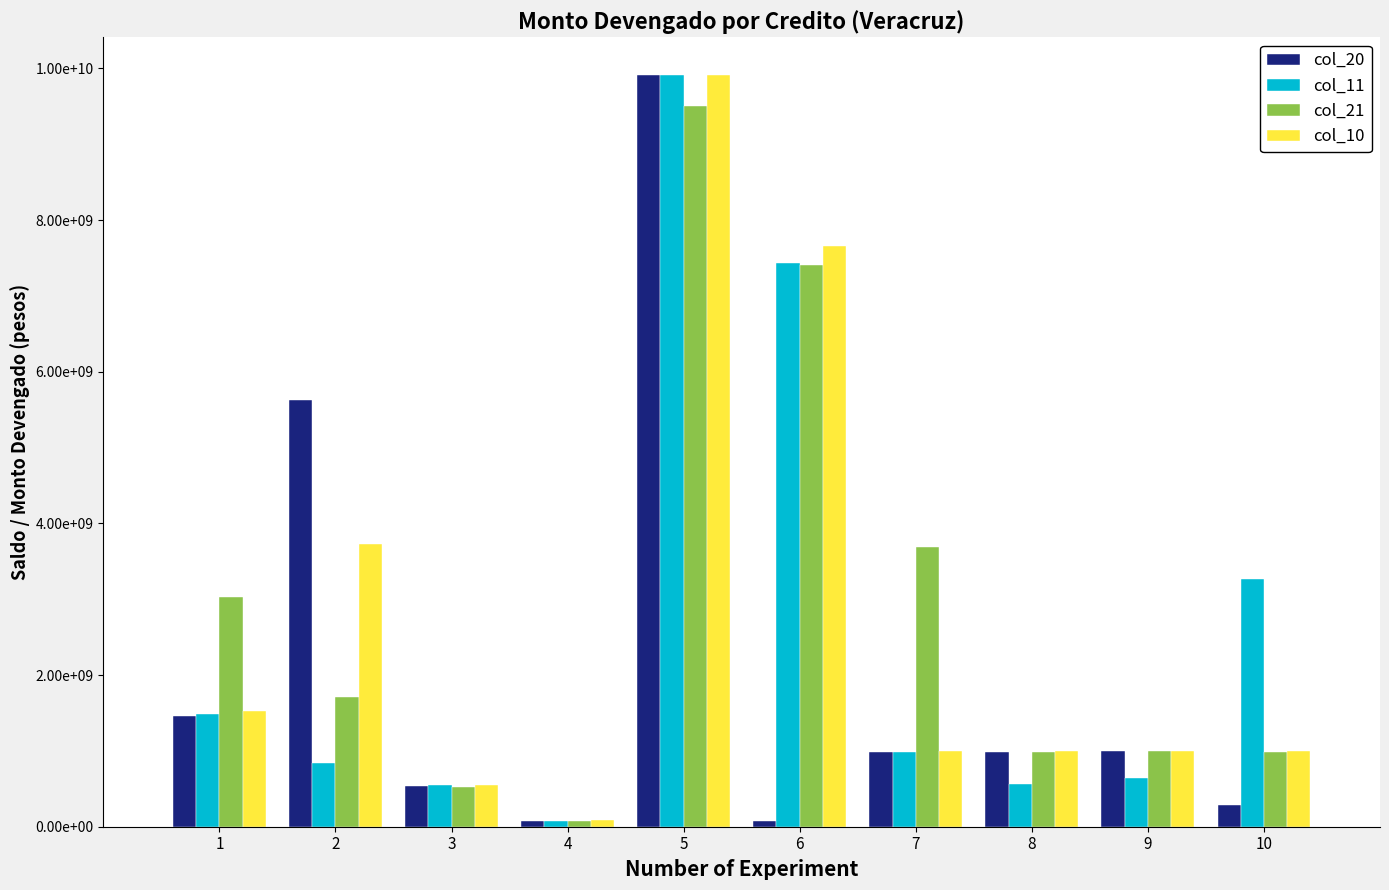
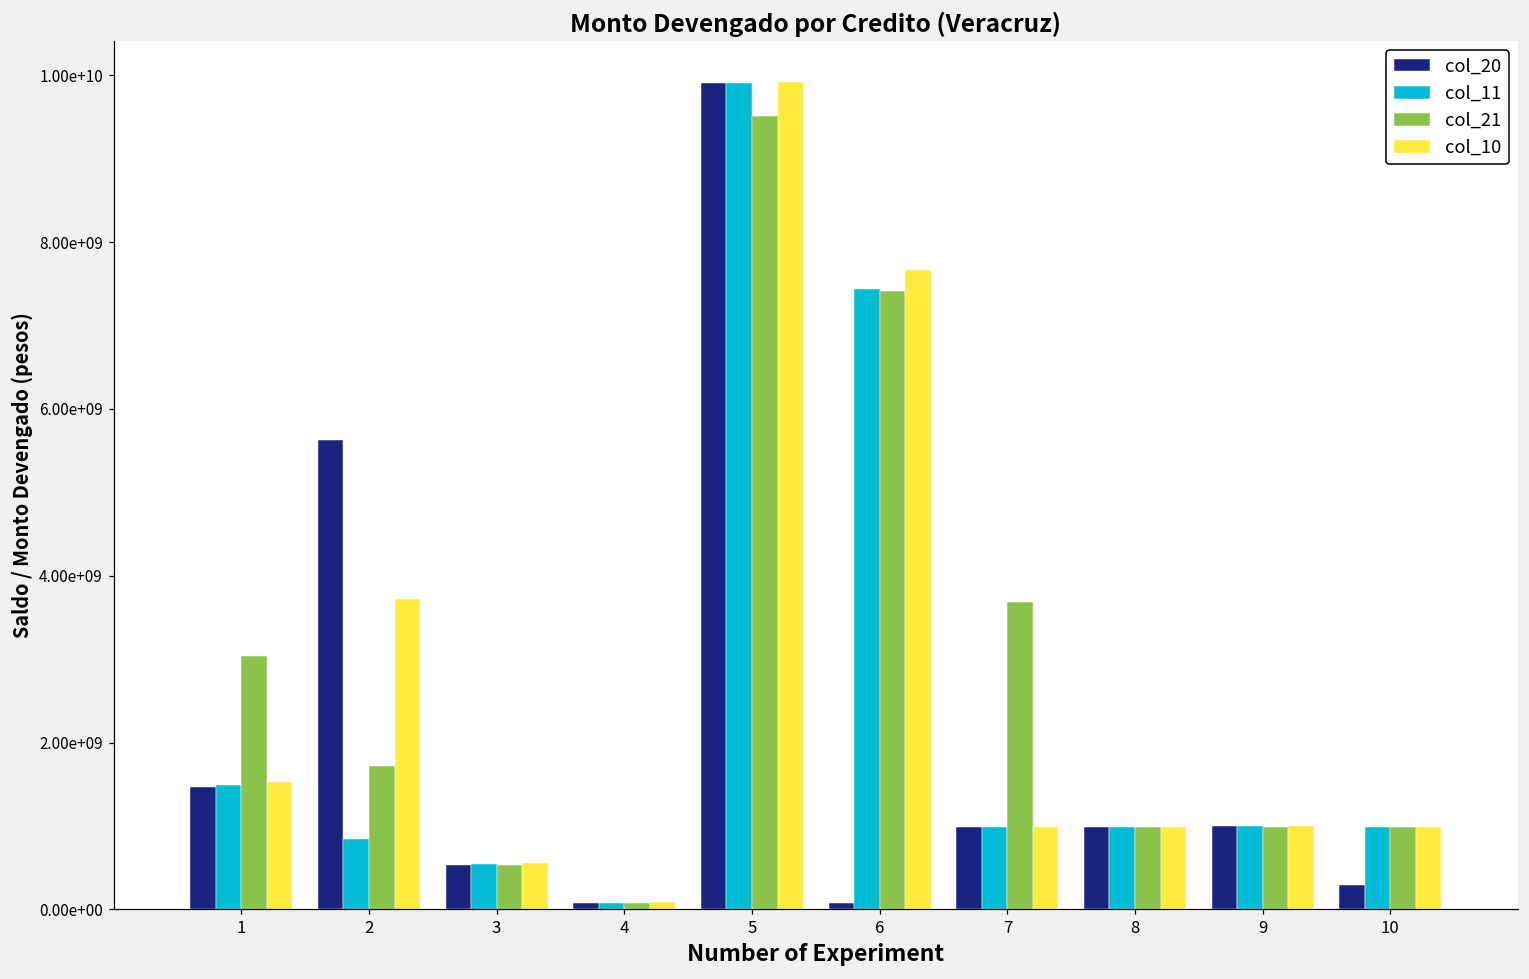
col_11, 8: 600000000 -> 1000000000
col_11, 9: 600000000 -> 1000000000
col_11, 10: 3300000000 -> 1000000000
